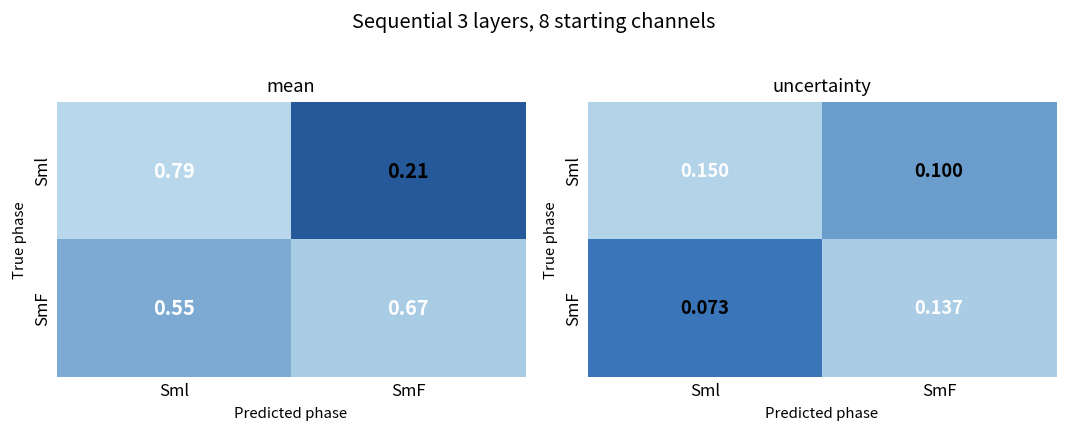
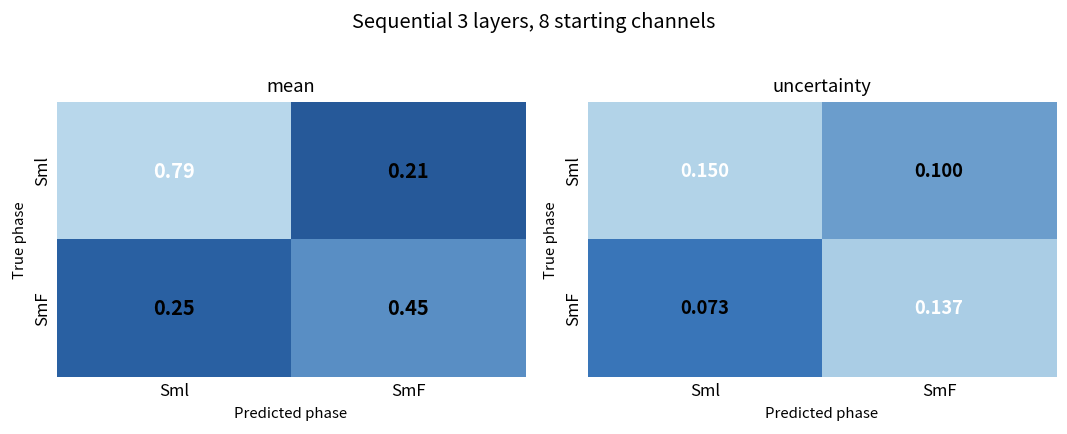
mean, SmF, Sml: 0.55 -> 0.25
mean, SmF, SmF: 0.67 -> 0.45
